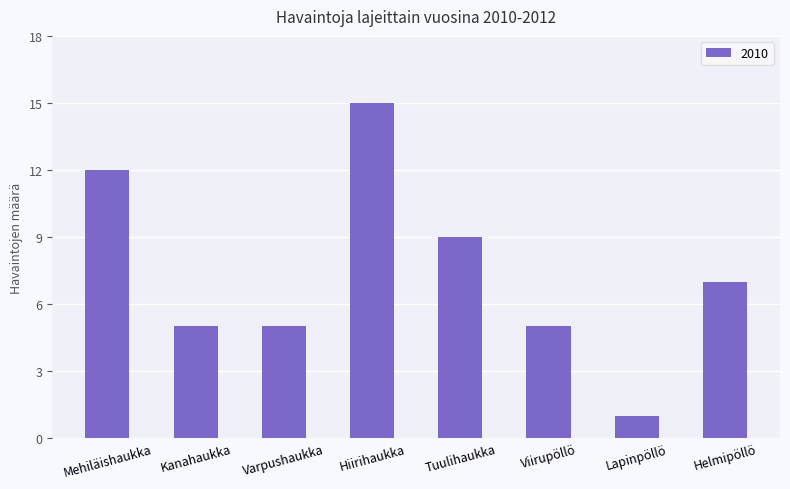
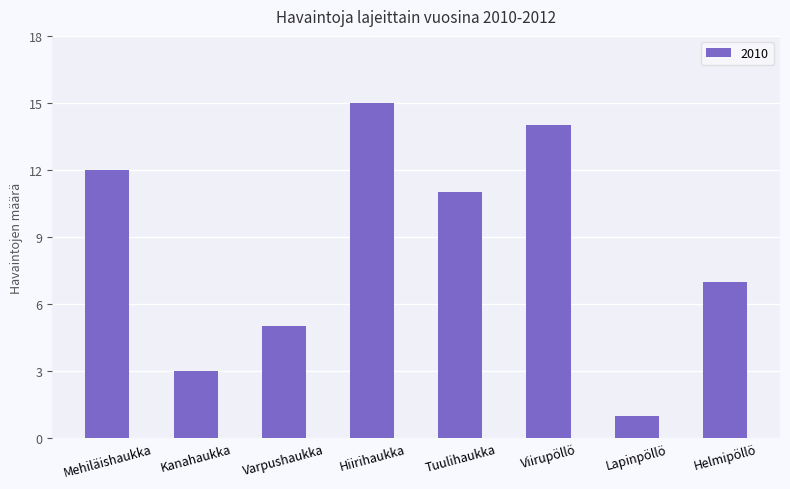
Kanahaukka: 5 -> 3
Tuulihaukka: 9 -> 11
Viirupöllö: 5 -> 14
